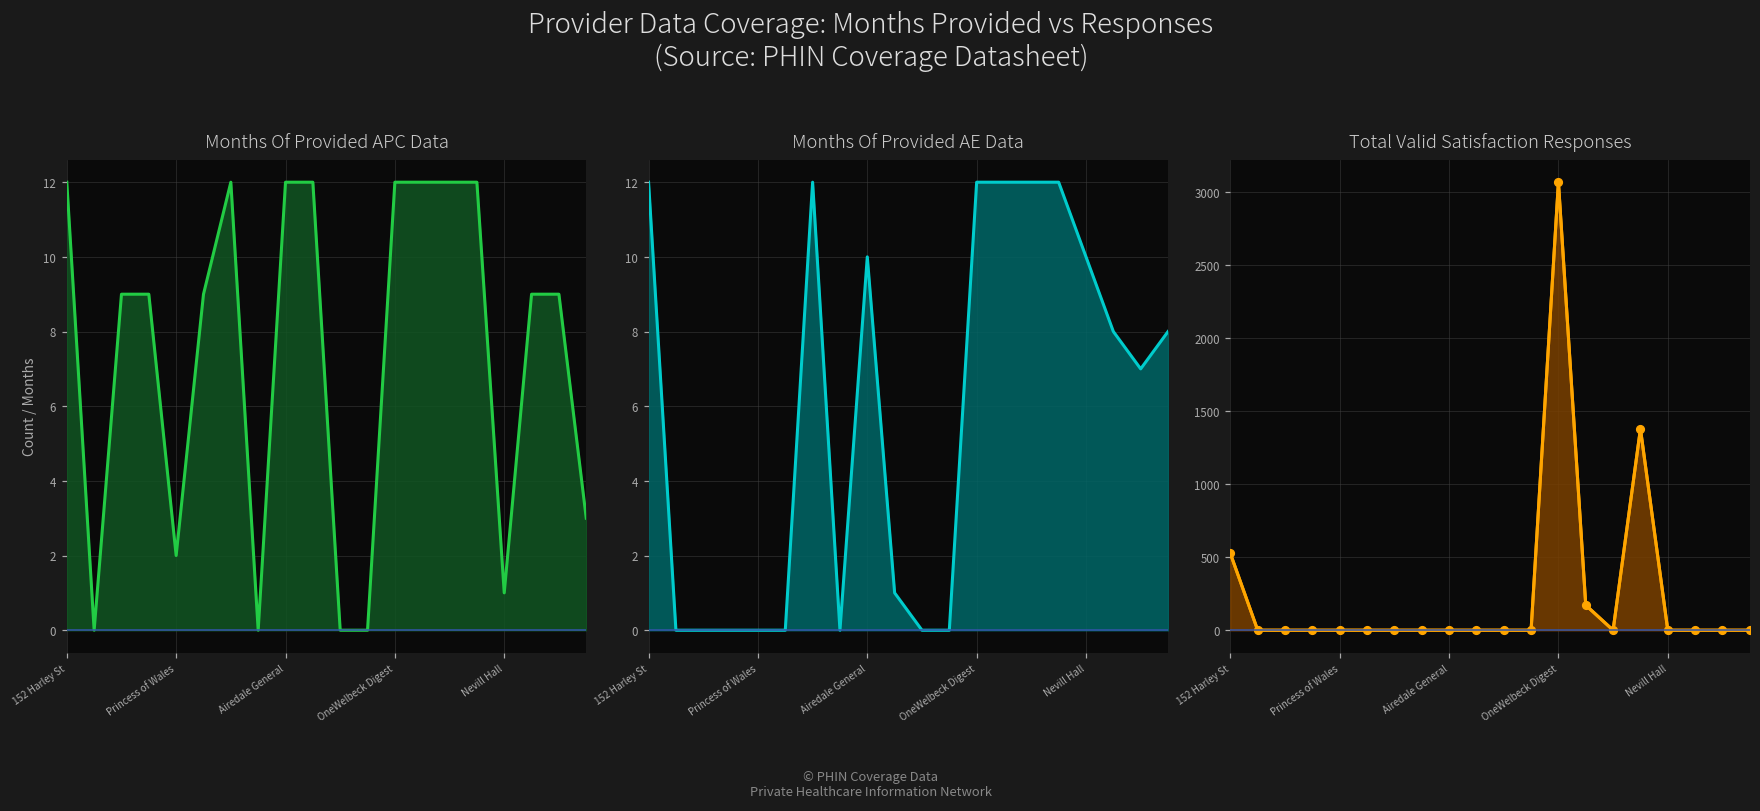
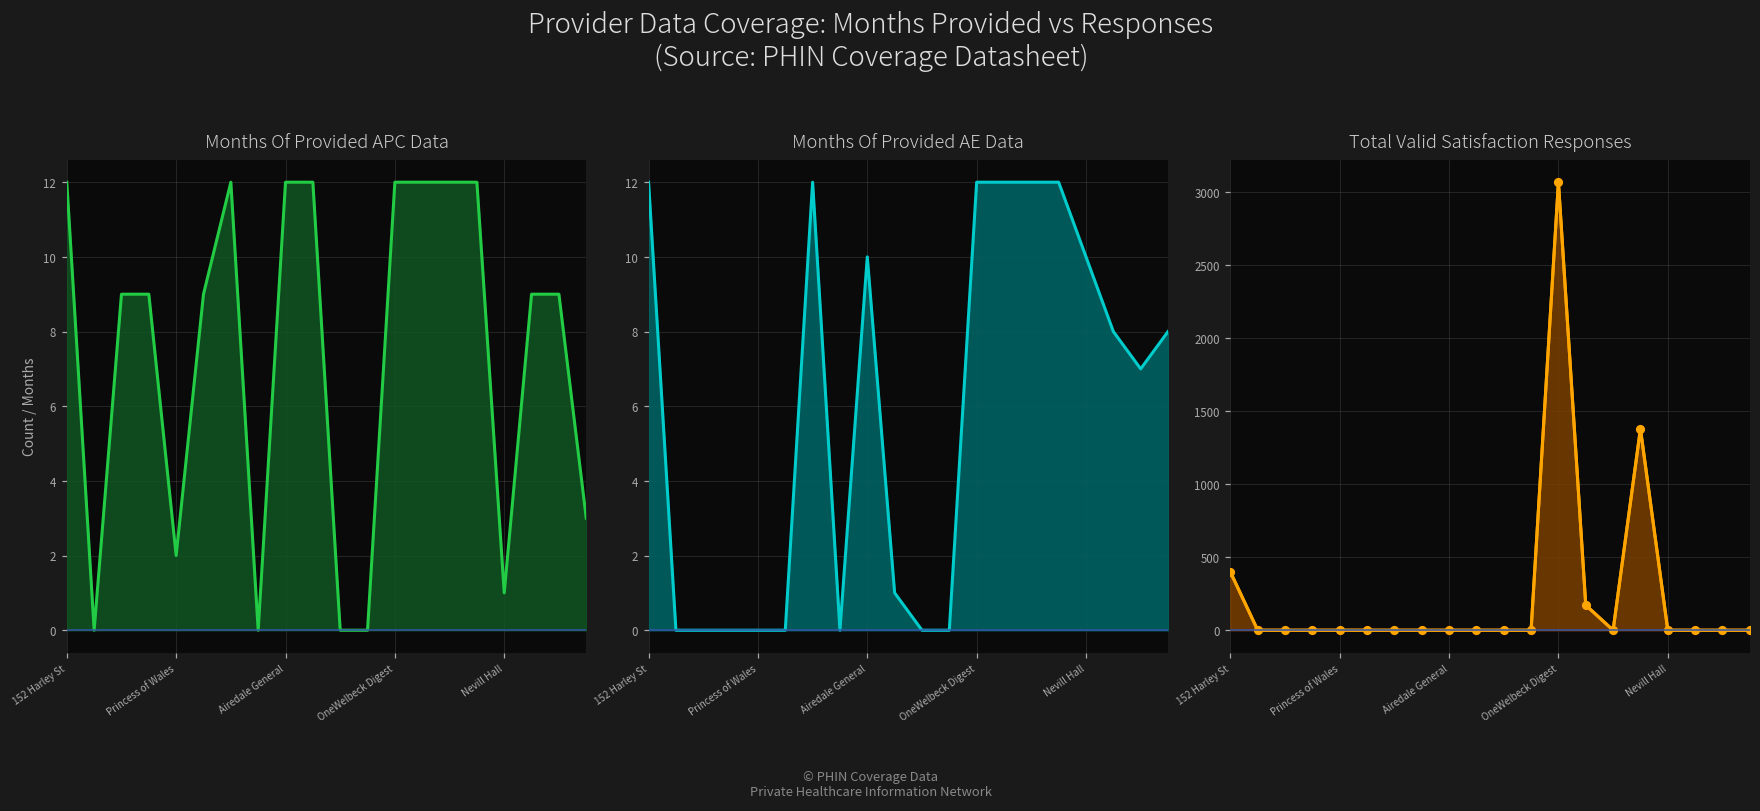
Total Valid Satisfaction Responses, 152 Harley St: 530 -> 400
